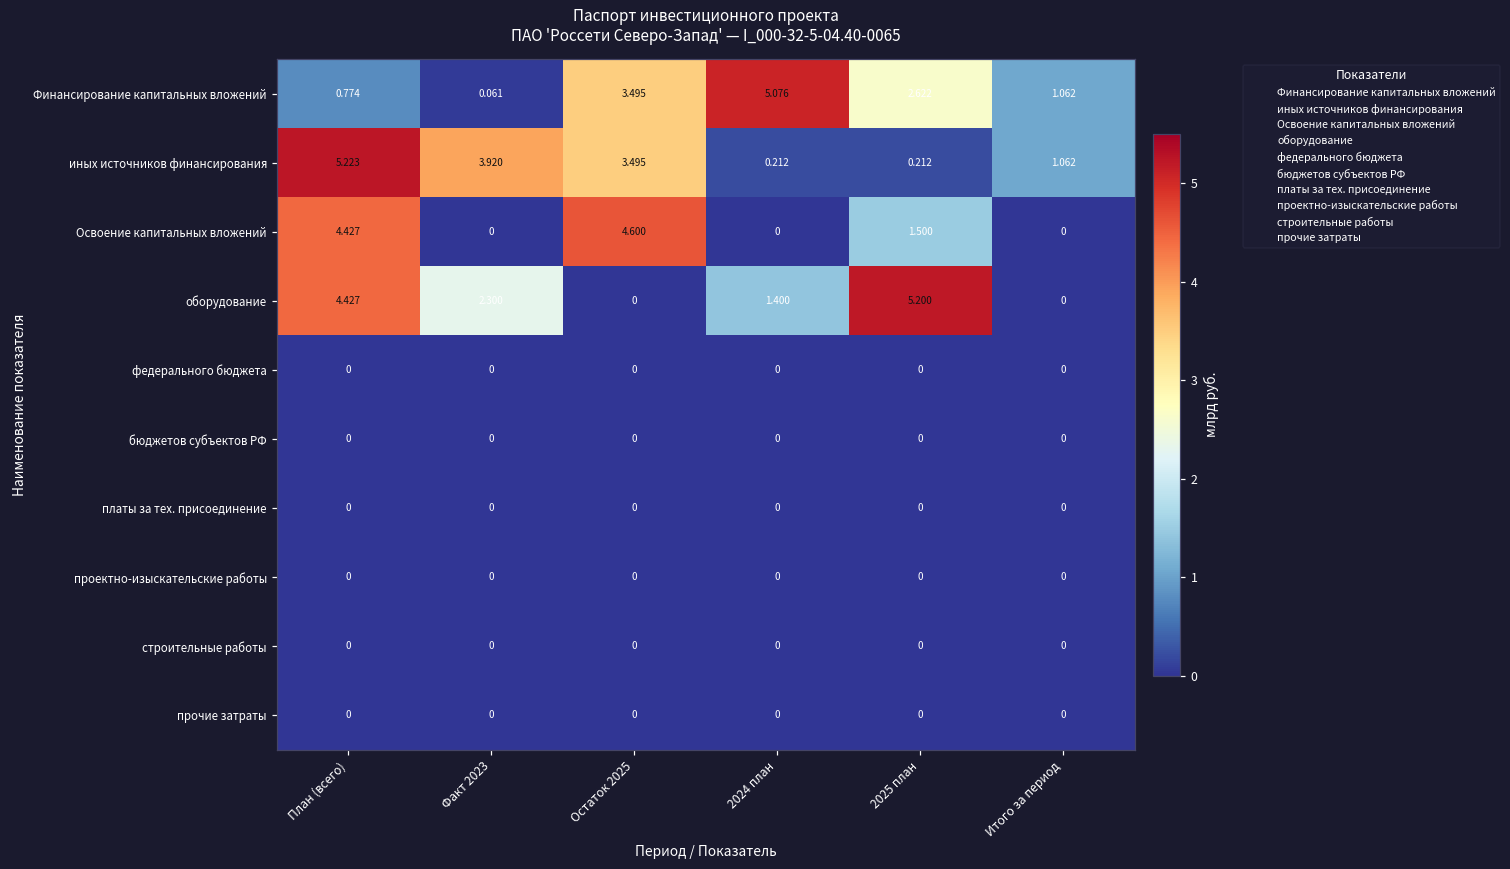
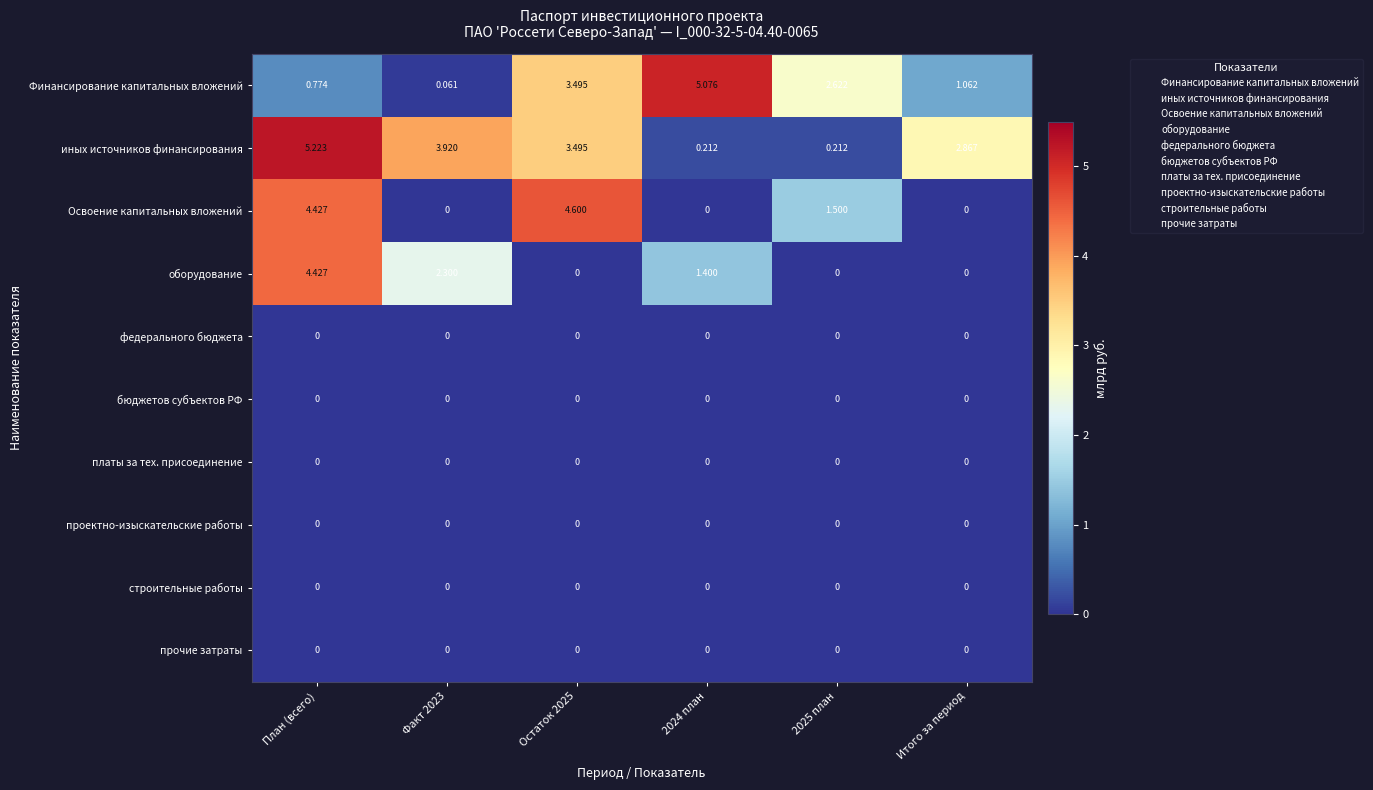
иных источников финансирования, Итого за период: 1.062 -> 2.867
оборудование, 2025 план: 5.200 -> 0
